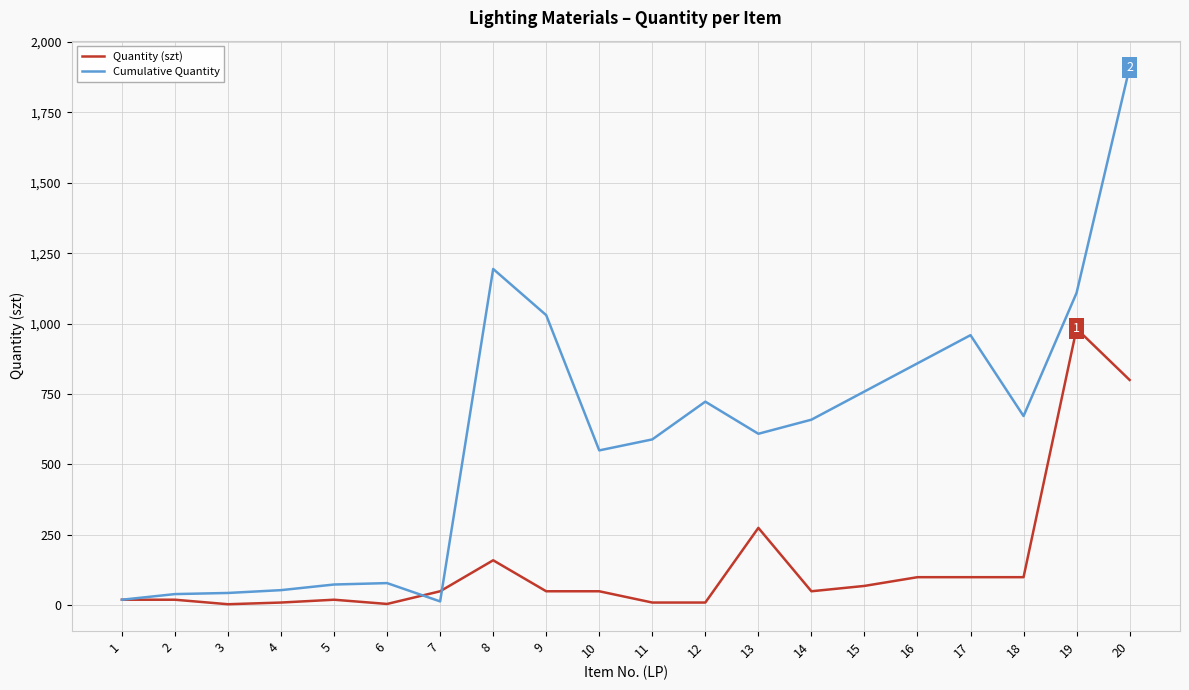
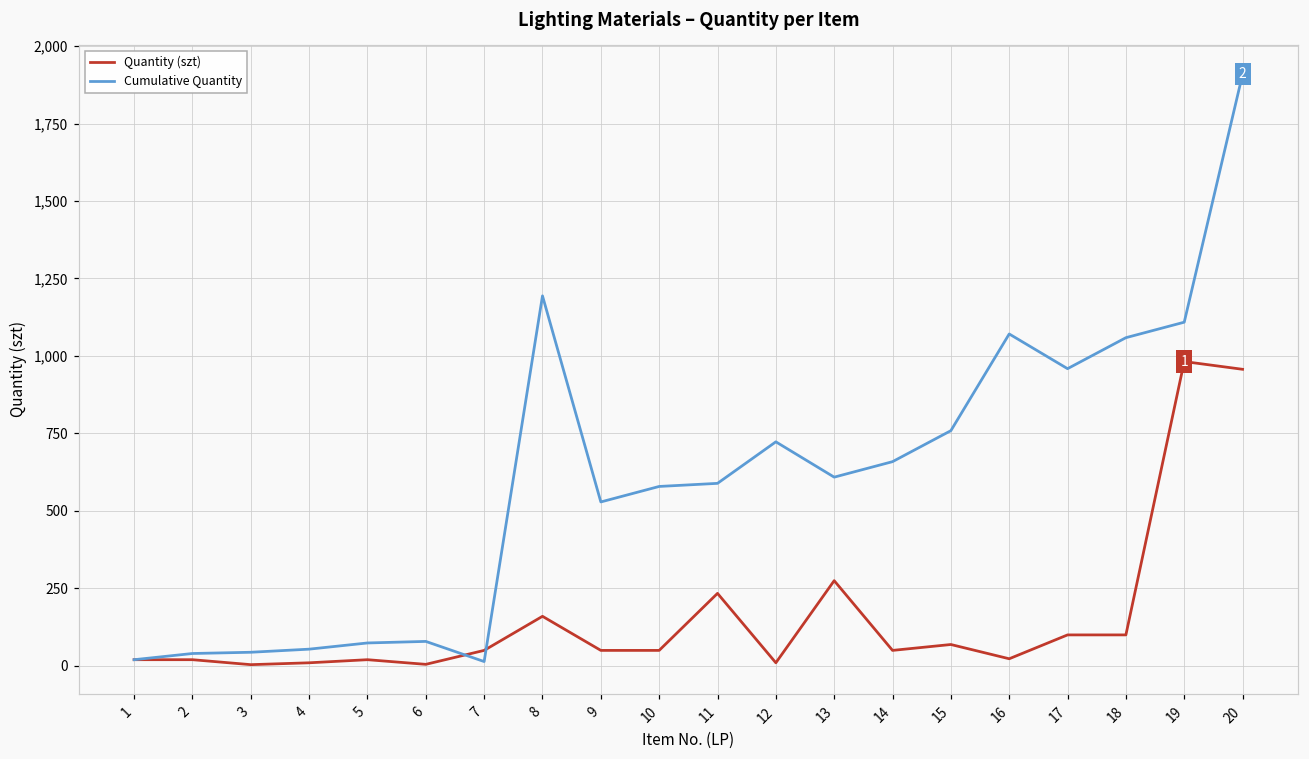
Cumulative Quantity, 9: 1,030 -> 530
Cumulative Quantity, 10: 550 -> 580
Quantity (szt), 11: 10 -> 230
Quantity (szt), 16: 100 -> 20
Cumulative Quantity, 16: 860 -> 1,070
Cumulative Quantity, 18: 670 -> 1,060
Quantity (szt), 20: 800 -> 960
